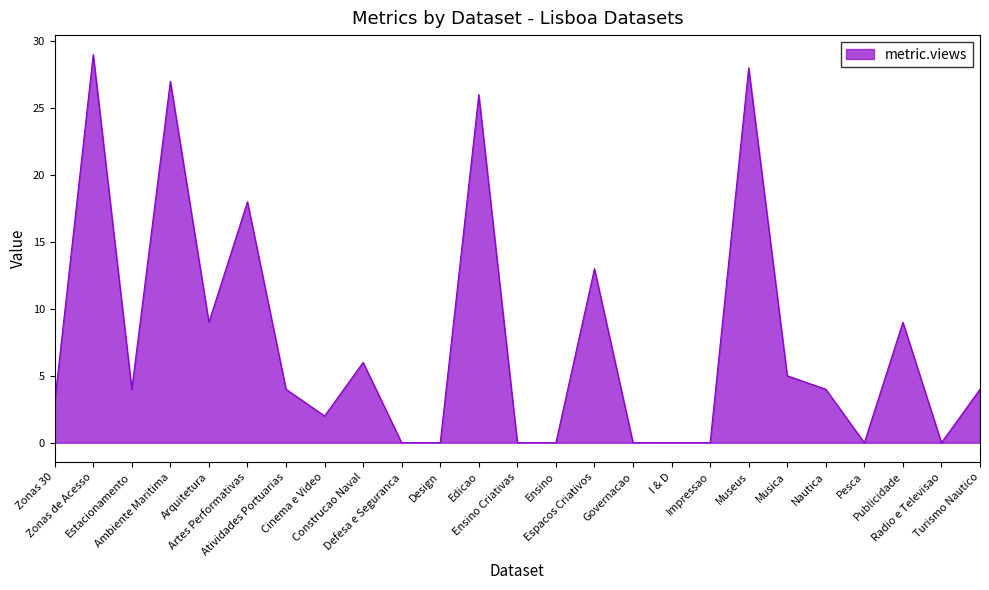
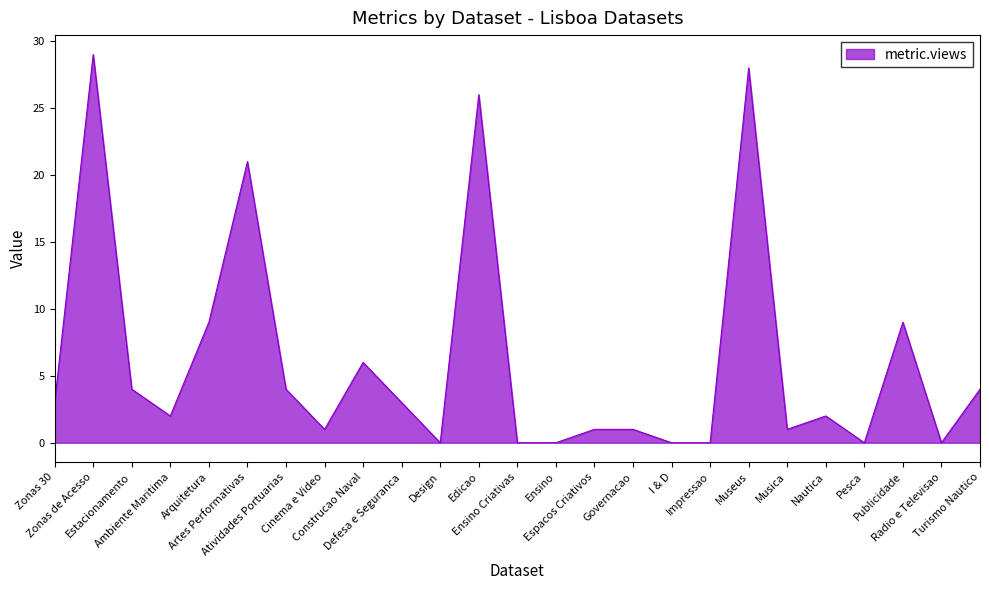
Ambiente Maritima: 27 -> 2
Artes Performativas: 18 -> 21
Cinema e Video: 2 -> 1
Defesa e Seguranca: 0 -> 3
Espacos Criativos: 13 -> 1
Governacao: 0 -> 1
Musica: 5 -> 1
Nautica: 4 -> 2
